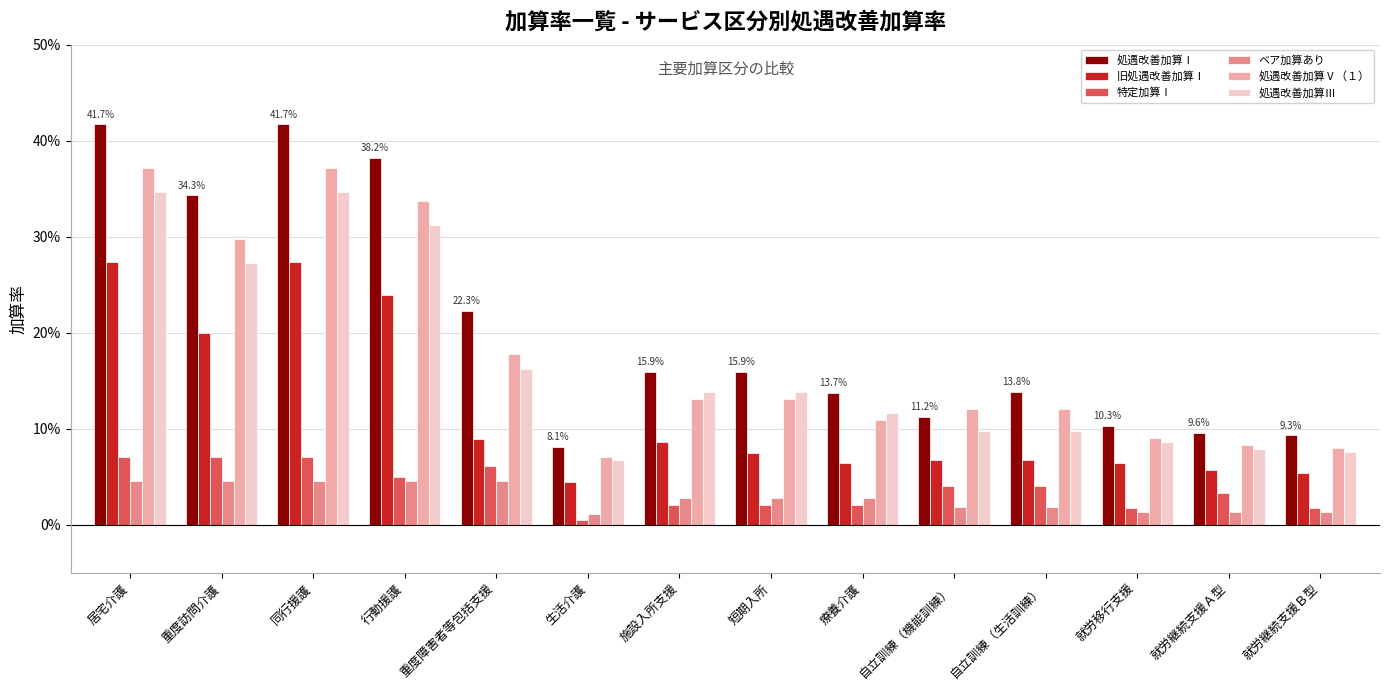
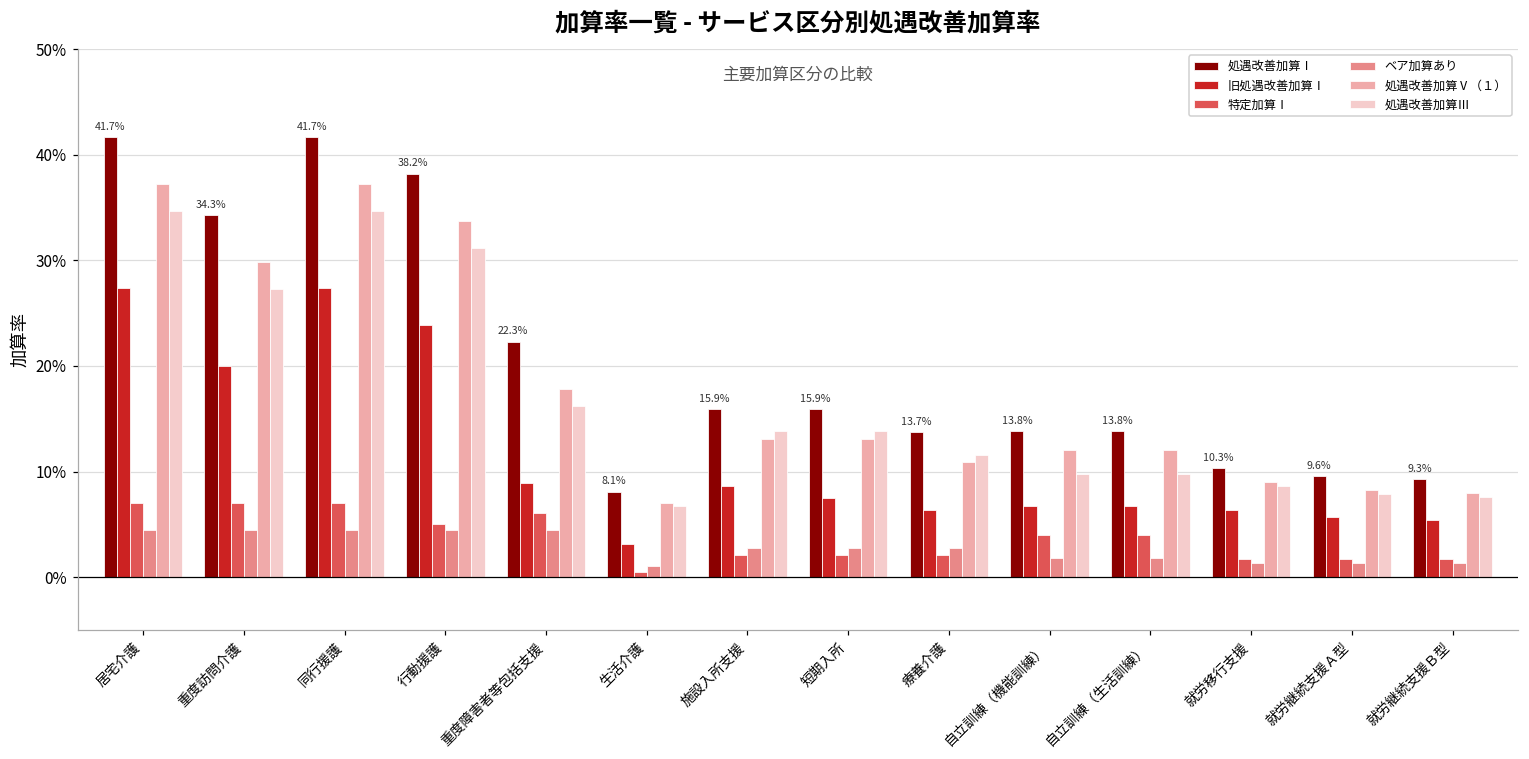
旧処遇改善加算Ⅰ, 生活介護: 4% -> 3%
処遇改善加算Ⅰ, 自立訓練（機能訓練）: 11.2% -> 13.8%
特定加算Ⅰ, 就労継続支援Ａ型: 3% -> 2%
